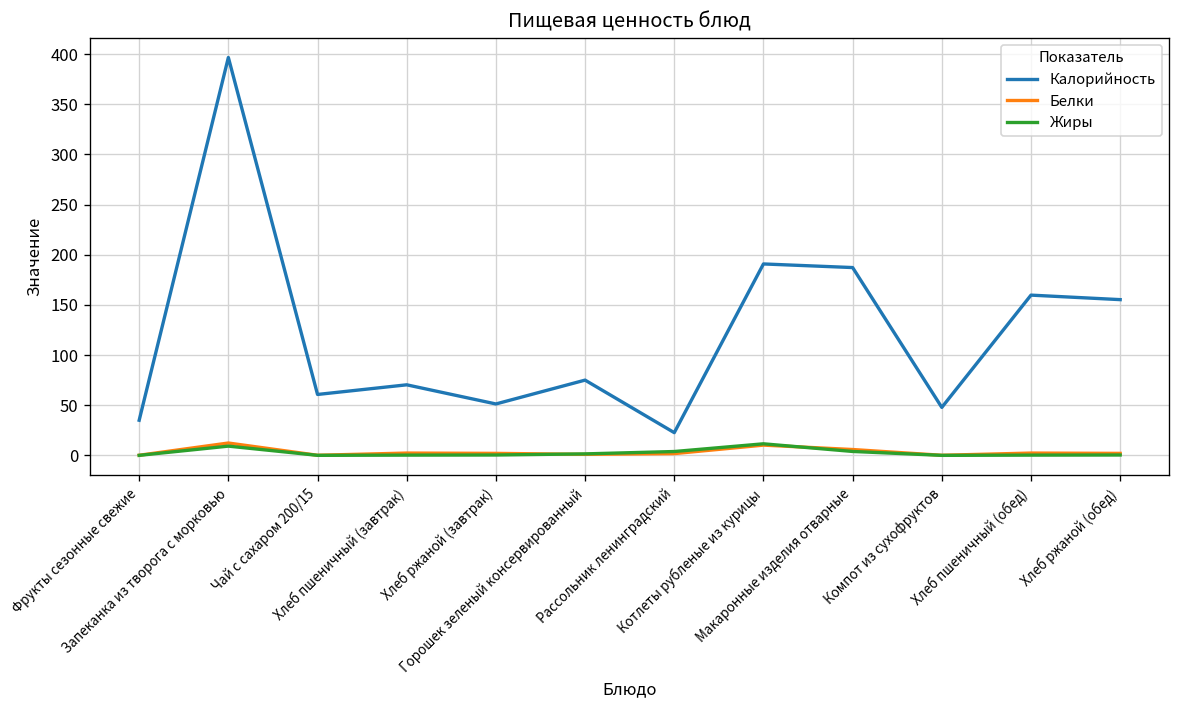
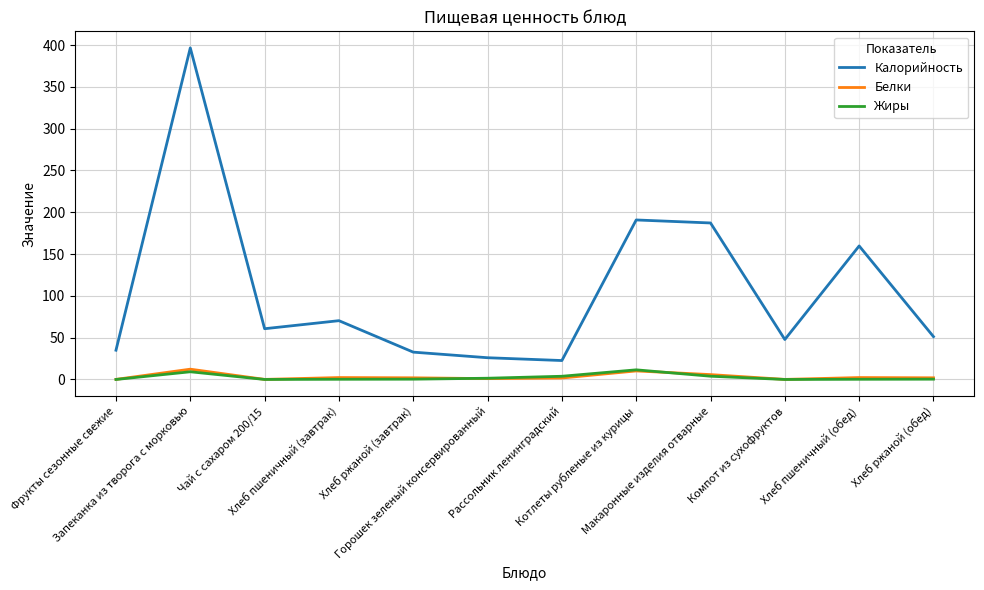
Калорийность, Хлеб ржаной (завтрак): 50 -> 30
Калорийность, Горошек зеленый консервированный: 80 -> 30
Калорийность, Хлеб ржаной (обед): 160 -> 50
